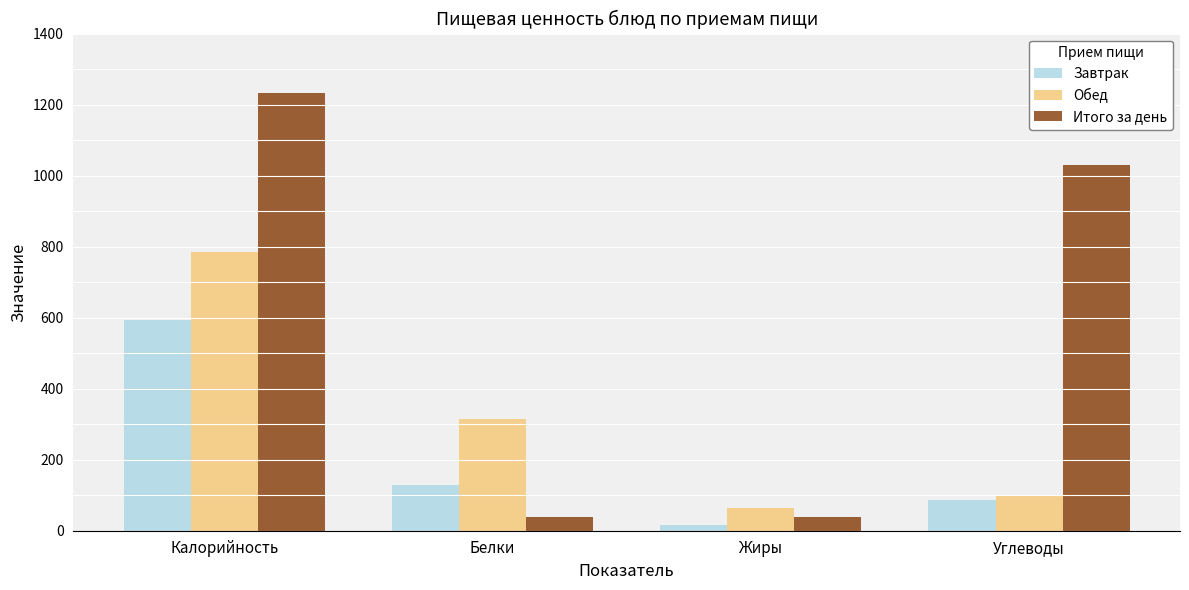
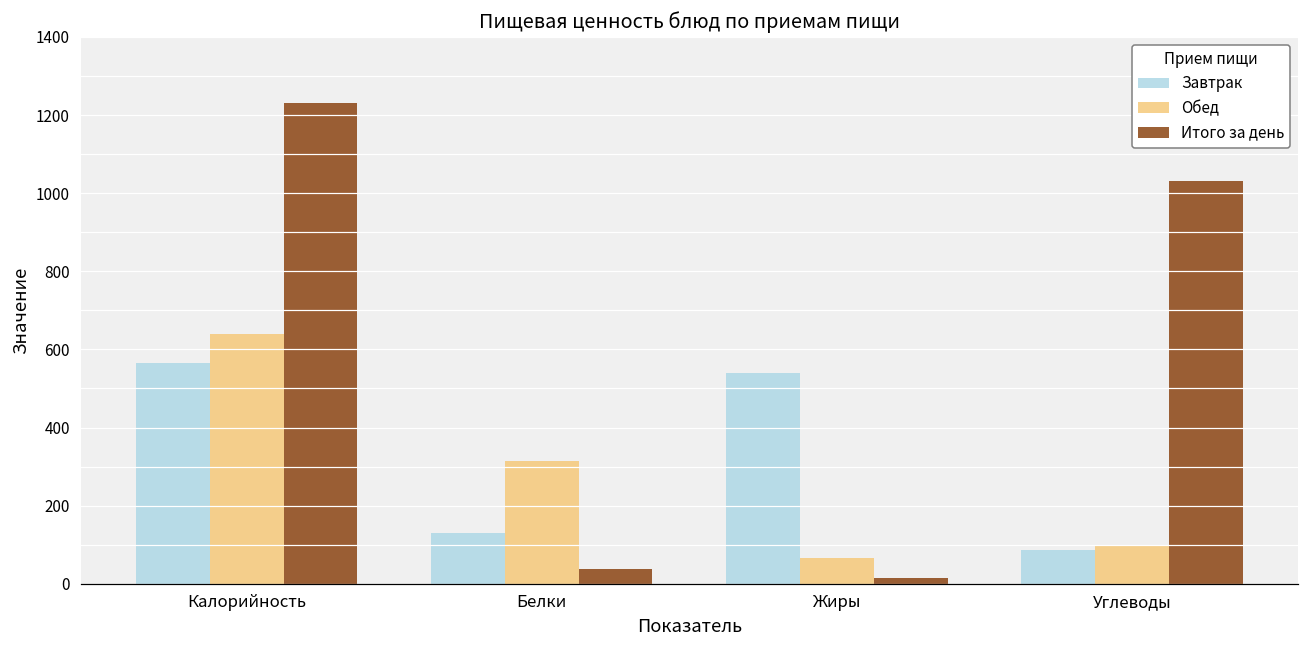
Завтрак, Калорийность: 590 -> 560
Обед, Калорийность: 790 -> 640
Завтрак, Жиры: 10 -> 540
Итого за день, Жиры: 40 -> 10
